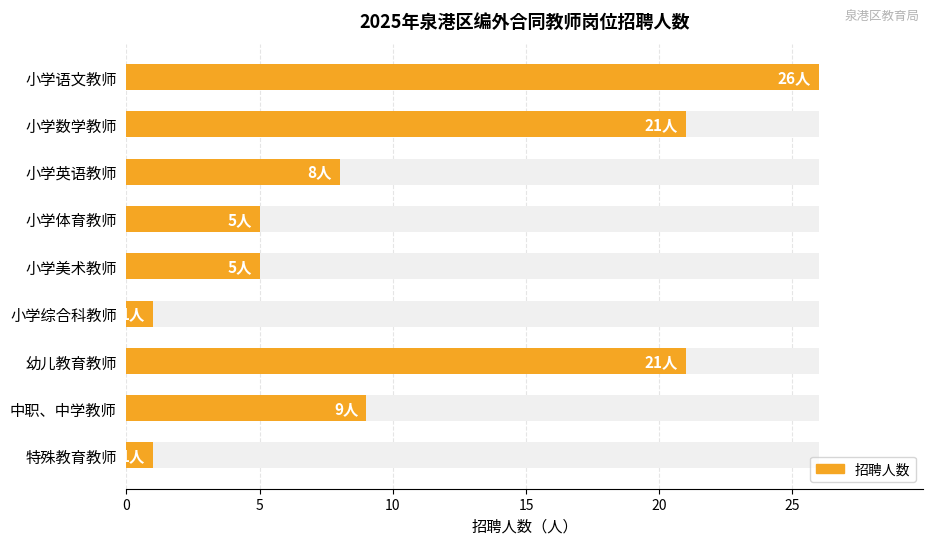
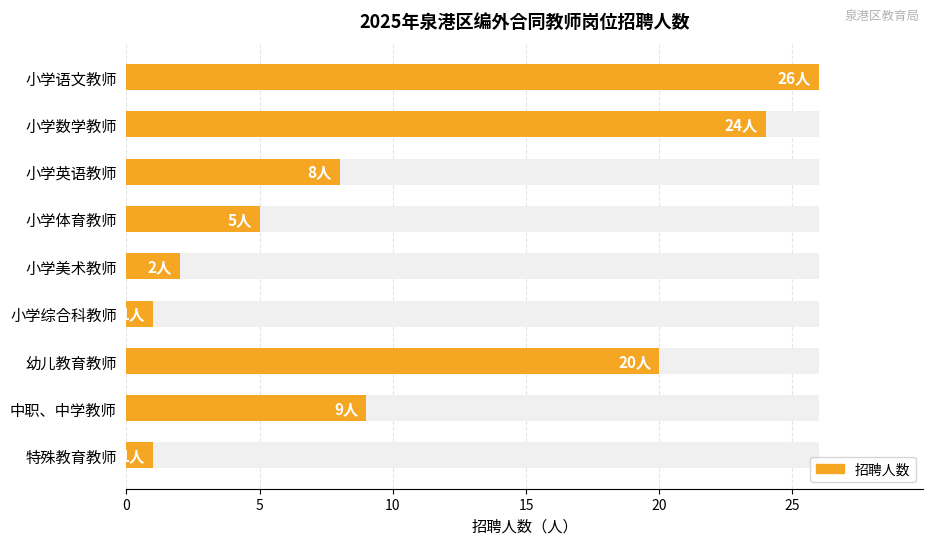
招聘人数, 小学数学教师: 21人 -> 24人
招聘人数, 小学美术教师: 5人 -> 2人
招聘人数, 幼儿教育教师: 21人 -> 20人
